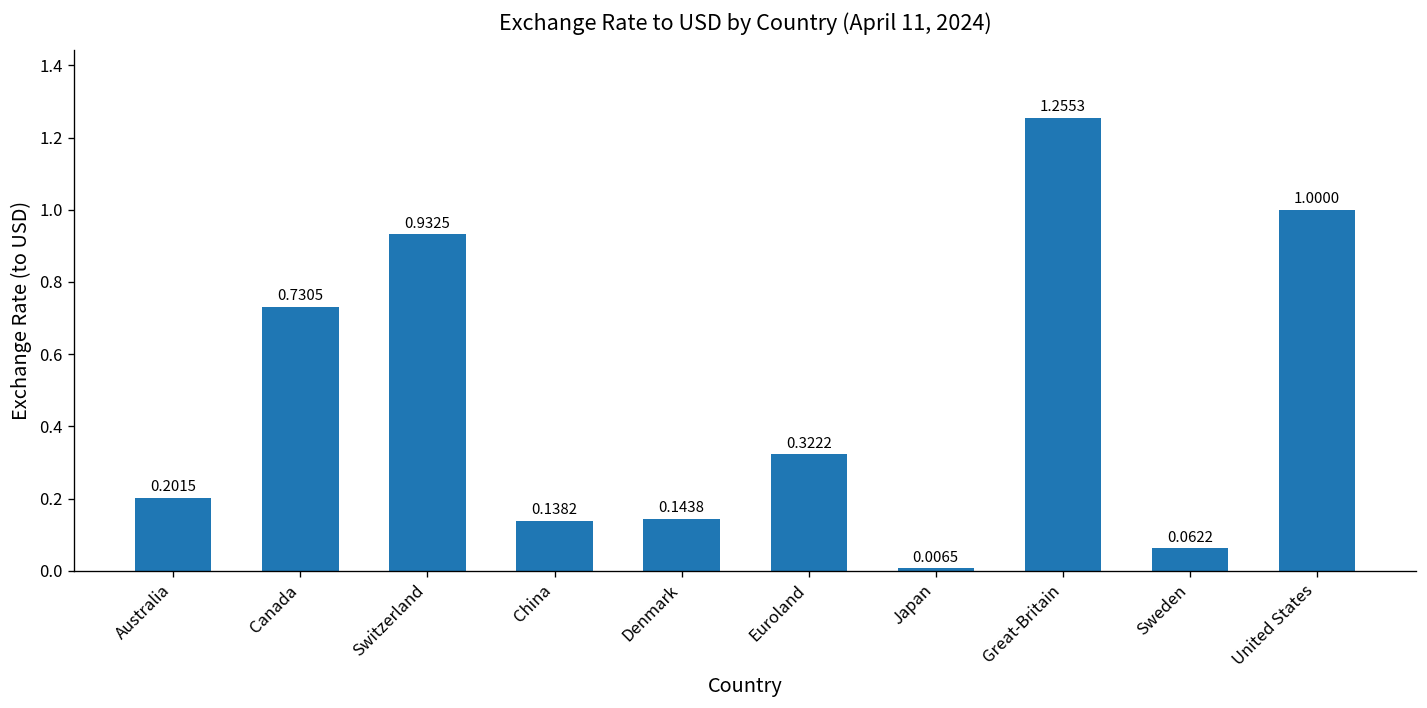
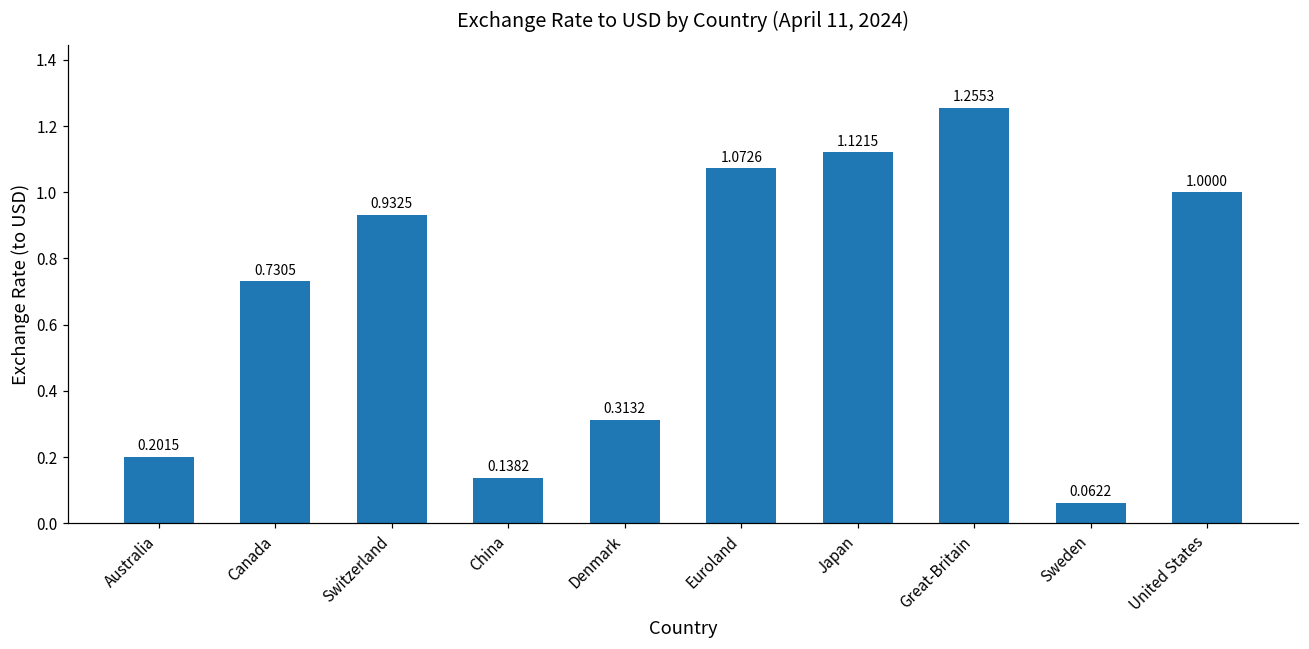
Denmark: 0.1438 -> 0.3132
Euroland: 0.3222 -> 1.0726
Japan: 0.0065 -> 1.1215
